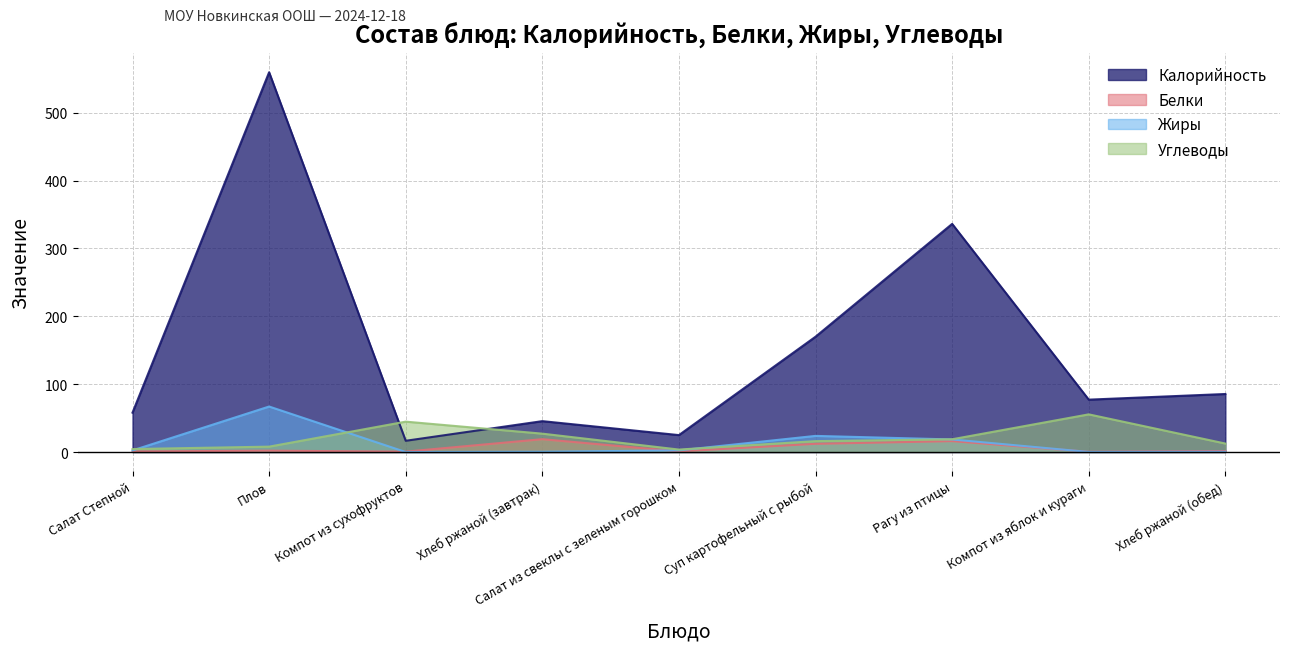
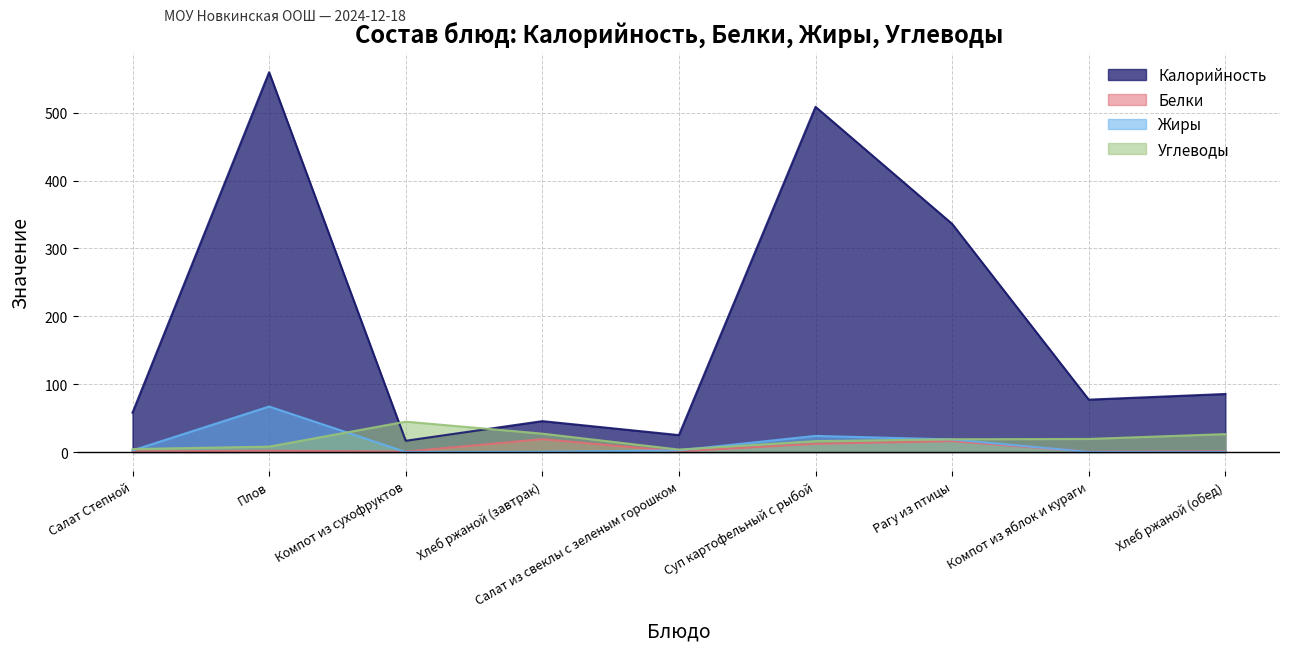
Калорийность, Суп картофельный с рыбой: 170 -> 510
Углеводы, Компот из яблок и кураги: 60 -> 20
Углеводы, Хлеб ржаной (обед): 10 -> 30
